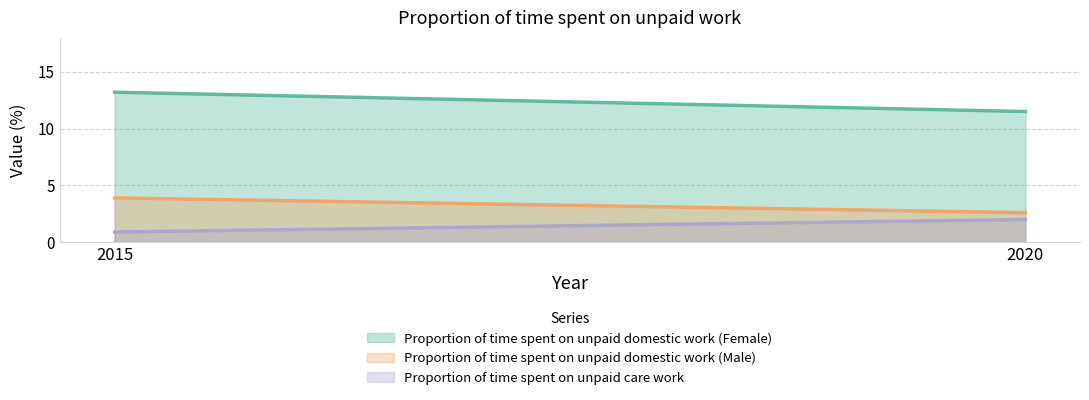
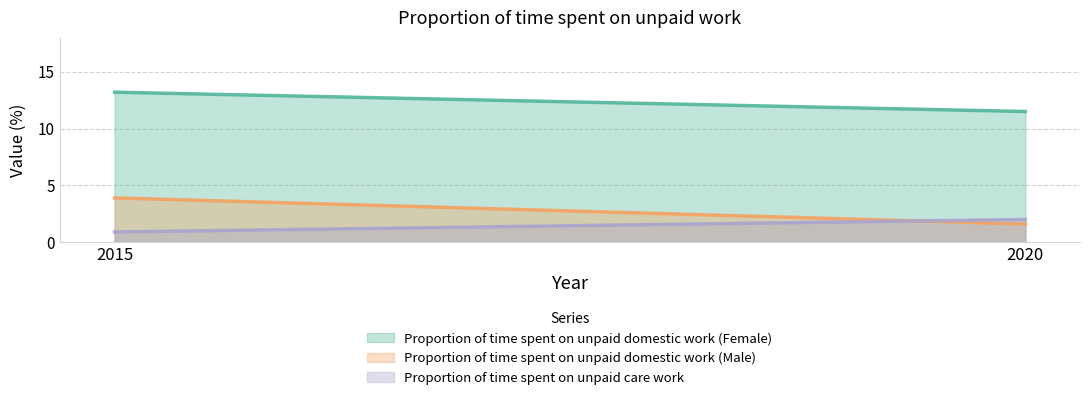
Proportion of time spent on unpaid domestic work (Male), 2020: 2.6 -> 1.6
